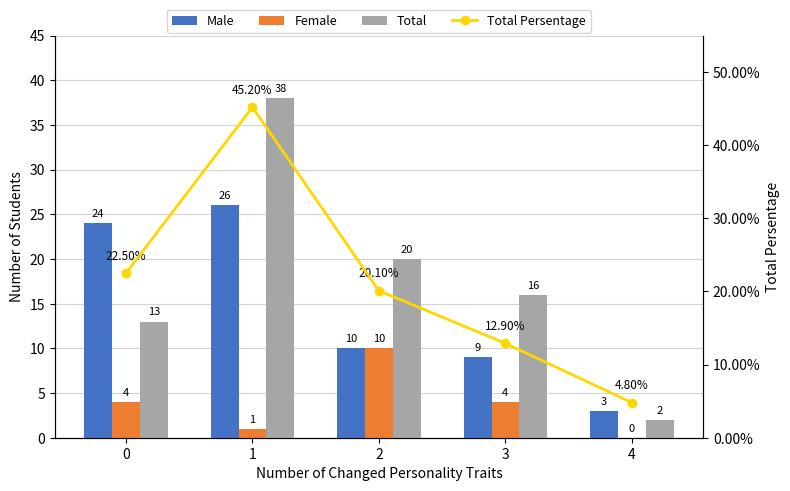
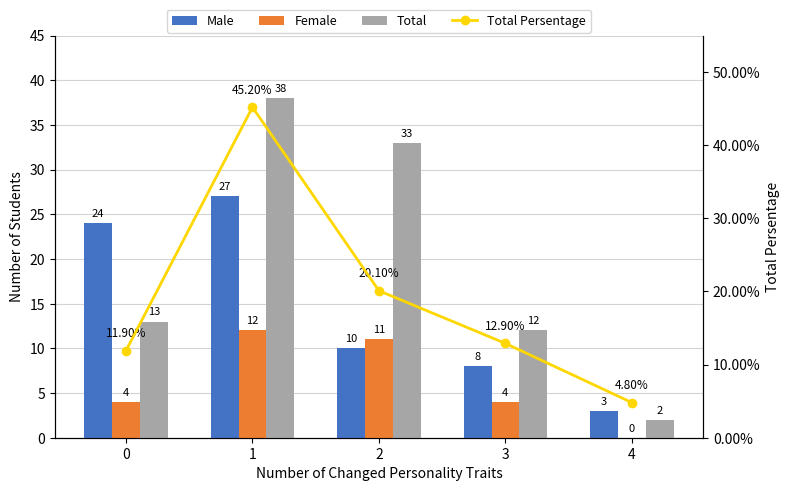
Male, 1: 26 -> 27
Female, 1: 1 -> 12
Female, 2: 10 -> 11
Total, 2: 20 -> 33
Male, 3: 9 -> 8
Total, 3: 16 -> 12
Total Persentage, 0: 22.50% -> 11.90%
